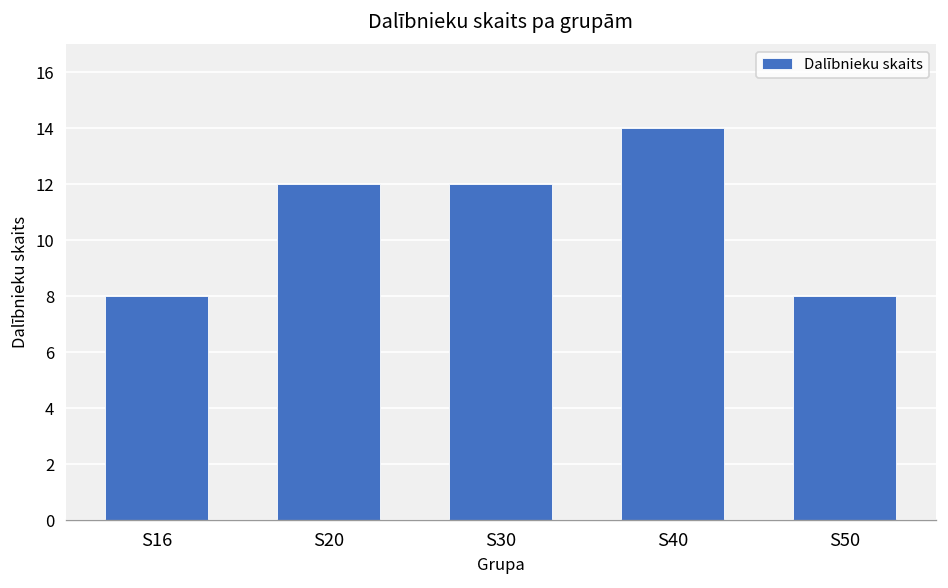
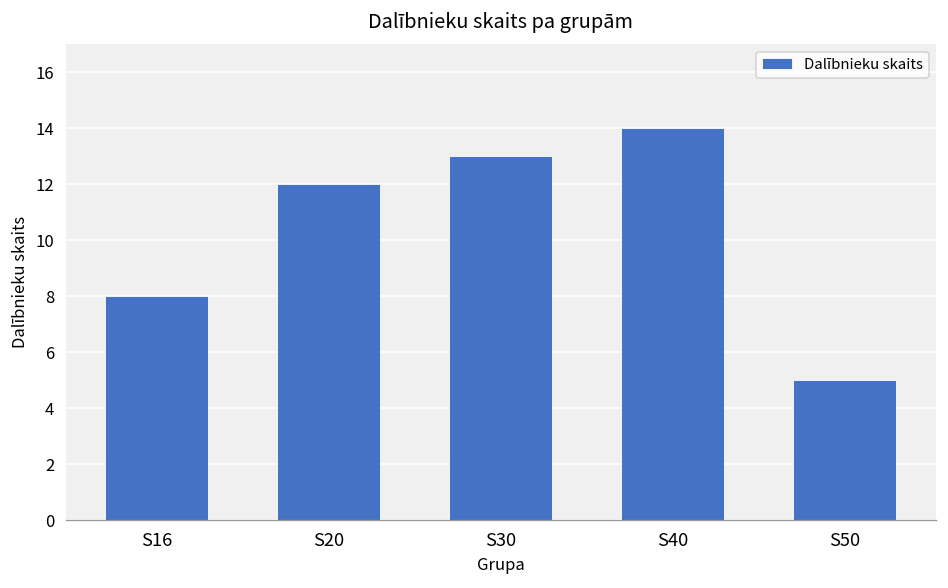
S30: 12 -> 13
S50: 8 -> 5
